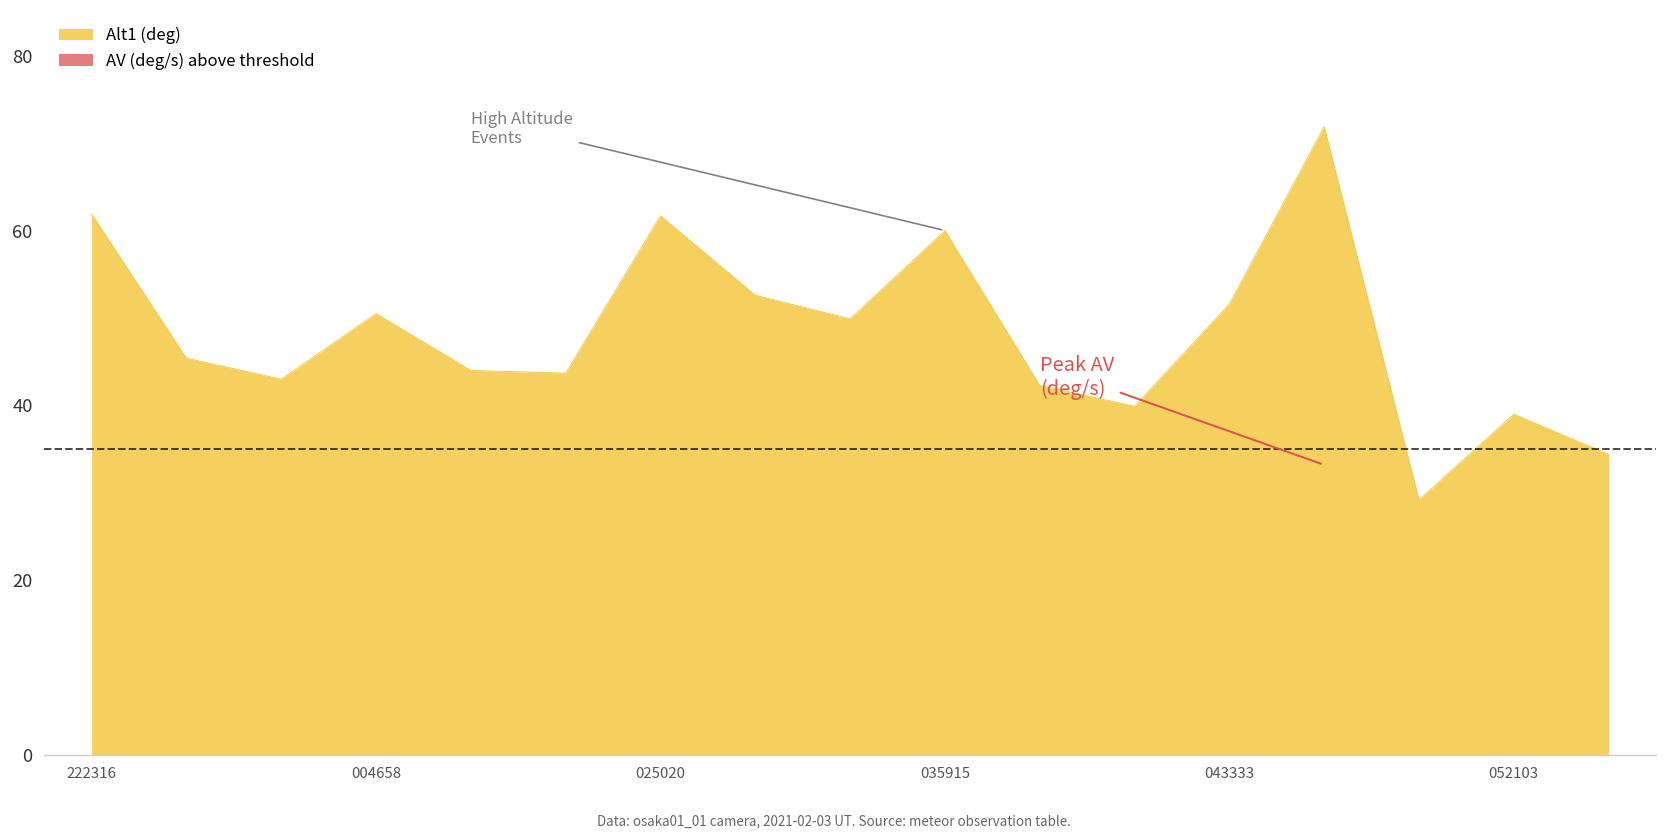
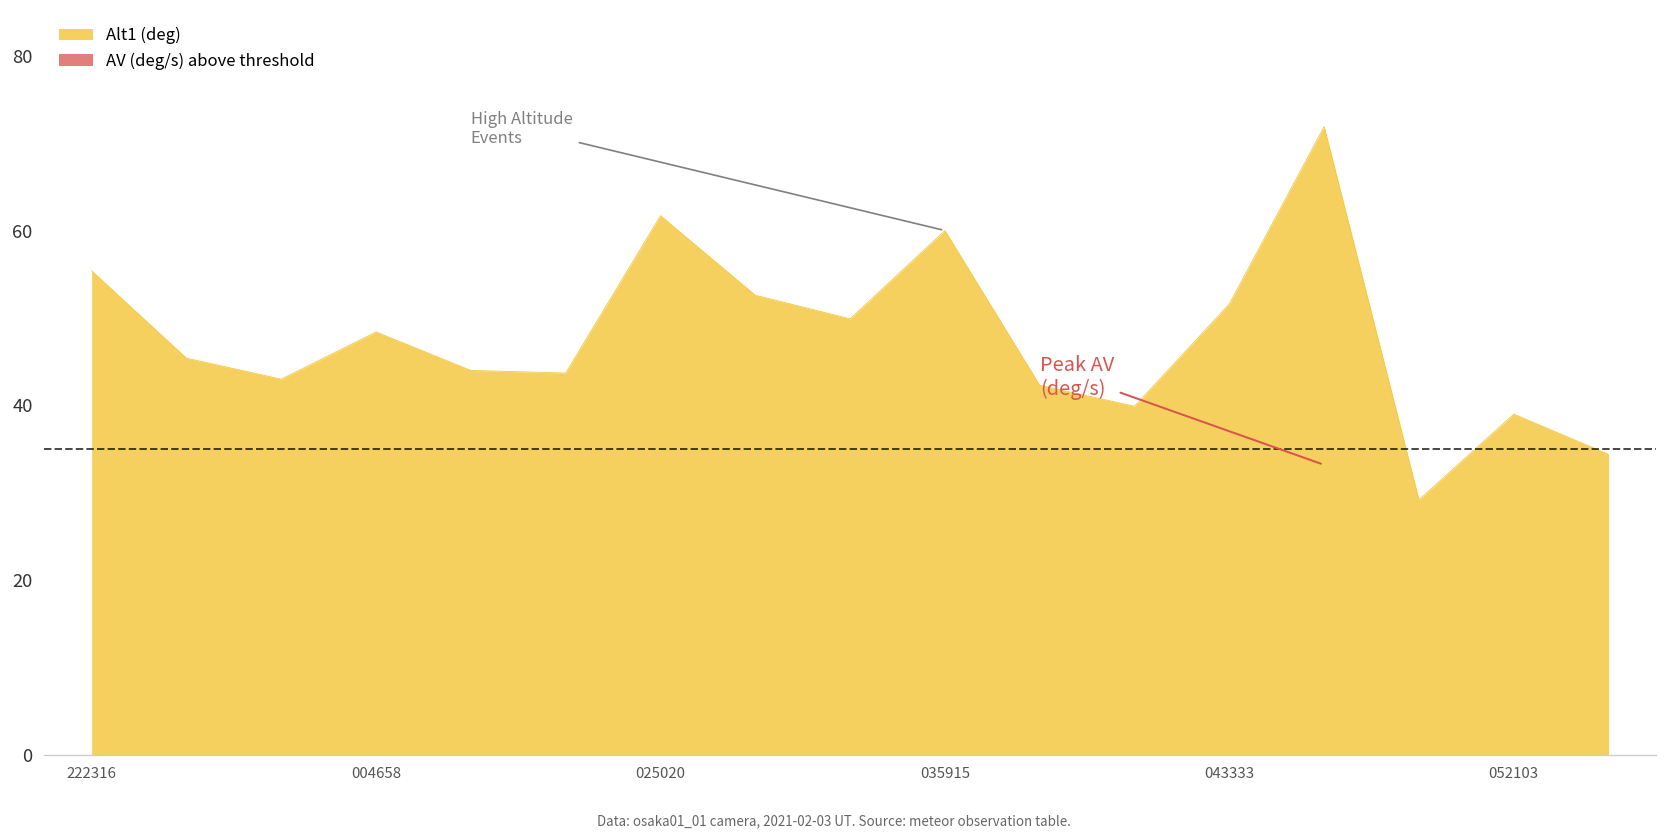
Alt1 (deg), 222316: 62 -> 55
Alt1 (deg), 004658: 51 -> 48
